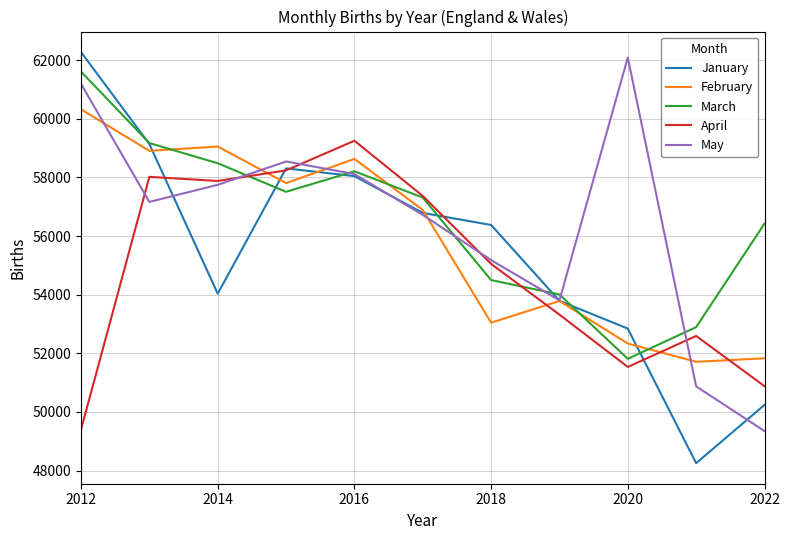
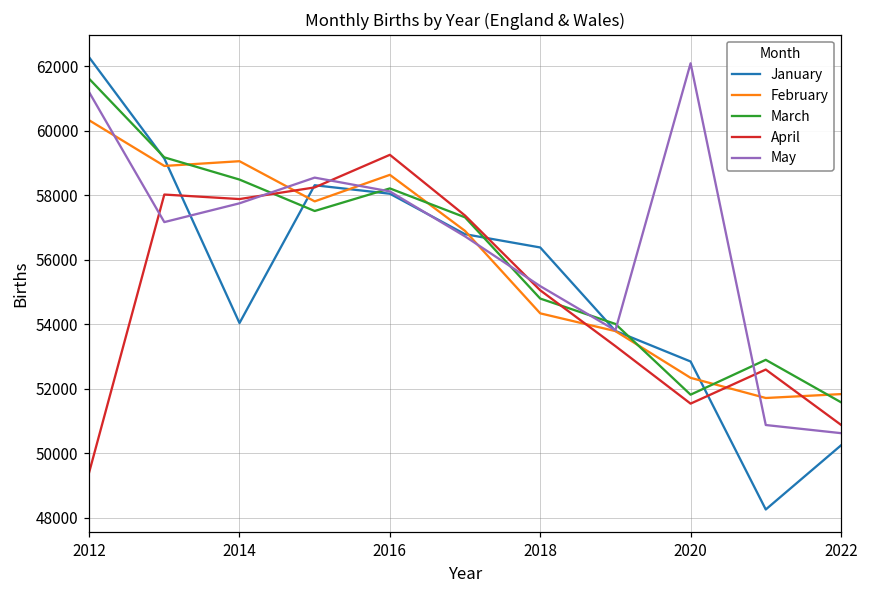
February, 2018: 53000 -> 54300
March, 2018: 54500 -> 54800
March, 2022: 56400 -> 51600
May, 2022: 49300 -> 50600
